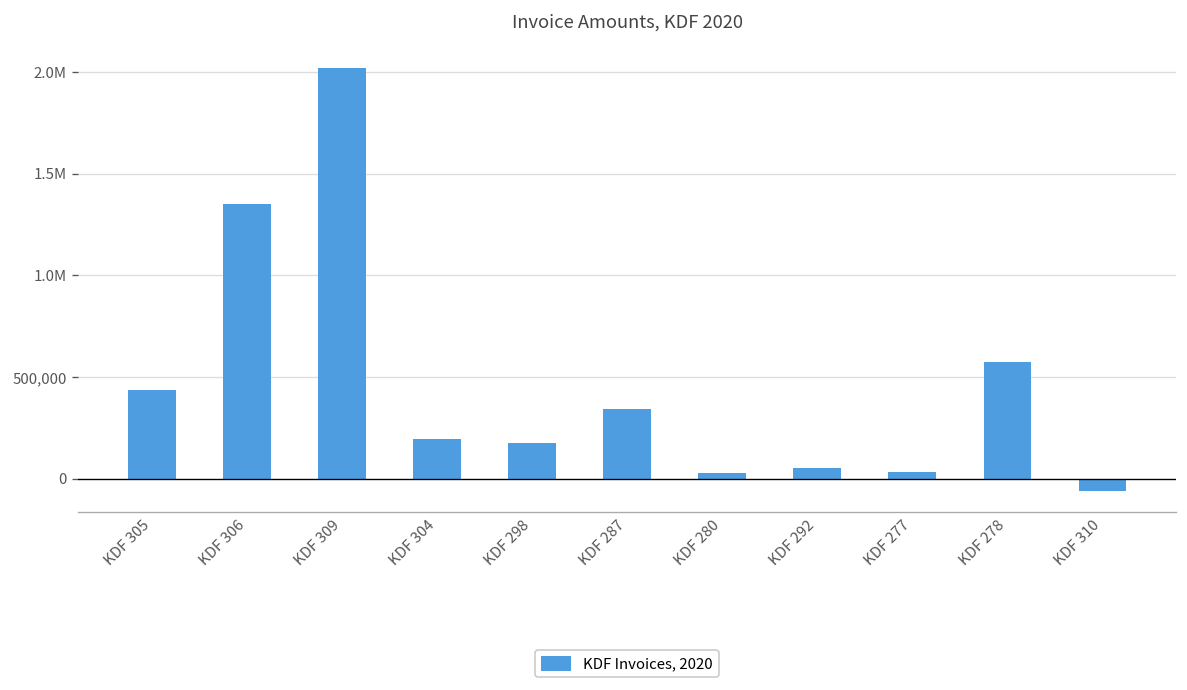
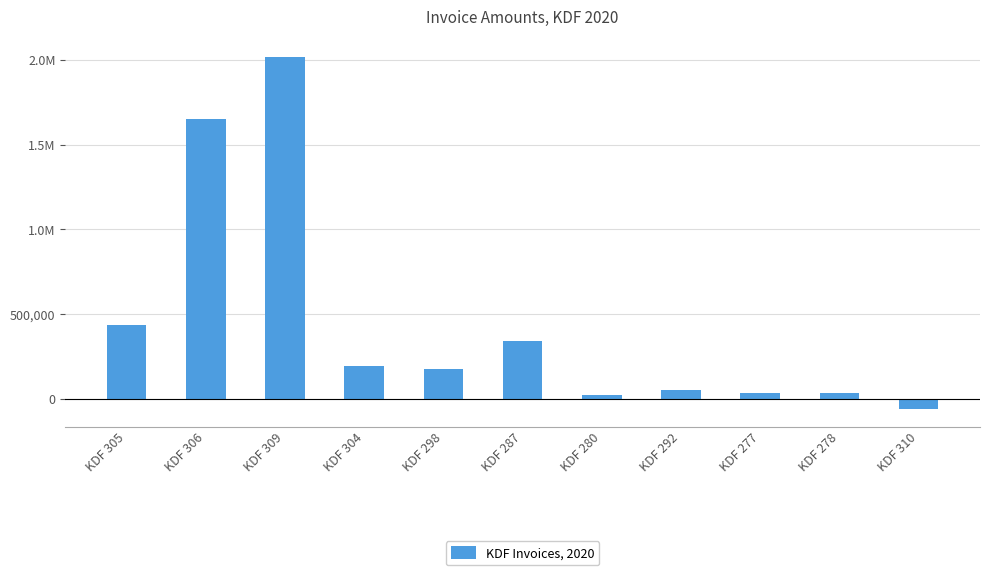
KDF 306: 1,350,000 -> 1,650,000
KDF 278: 570,000 -> 30,000
